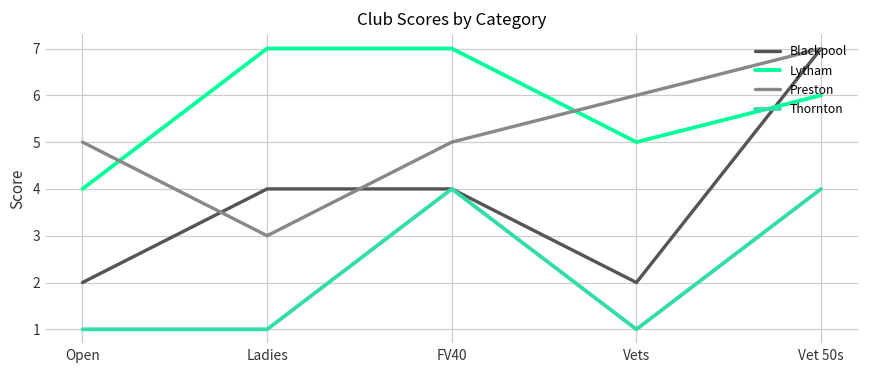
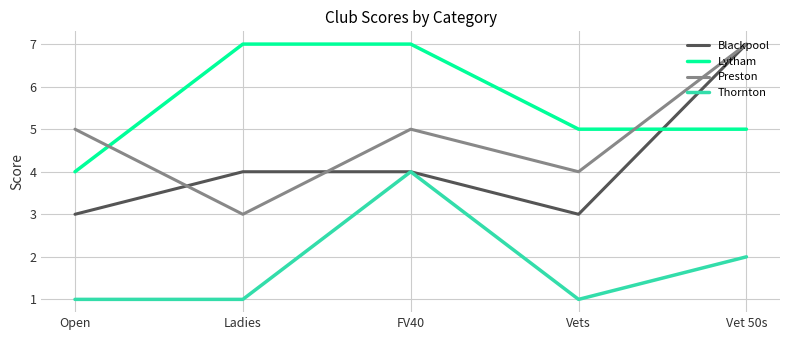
Blackpool, Open: 2 -> 3
Blackpool, Vets: 2 -> 3
Preston, Vets: 6 -> 4
Lytham, Vet 50s: 6 -> 5
Thornton, Vet 50s: 4 -> 2
